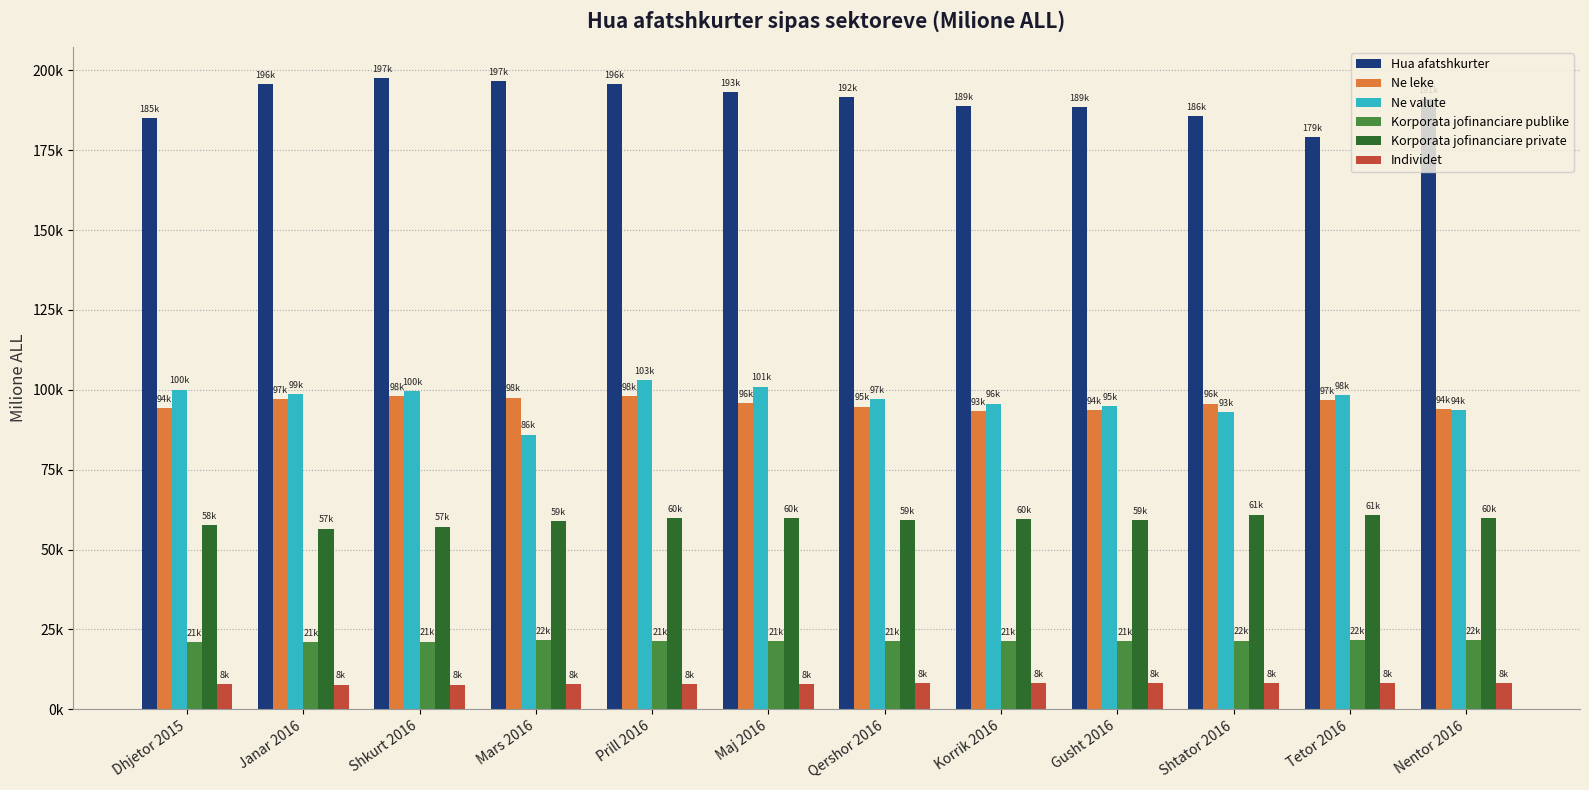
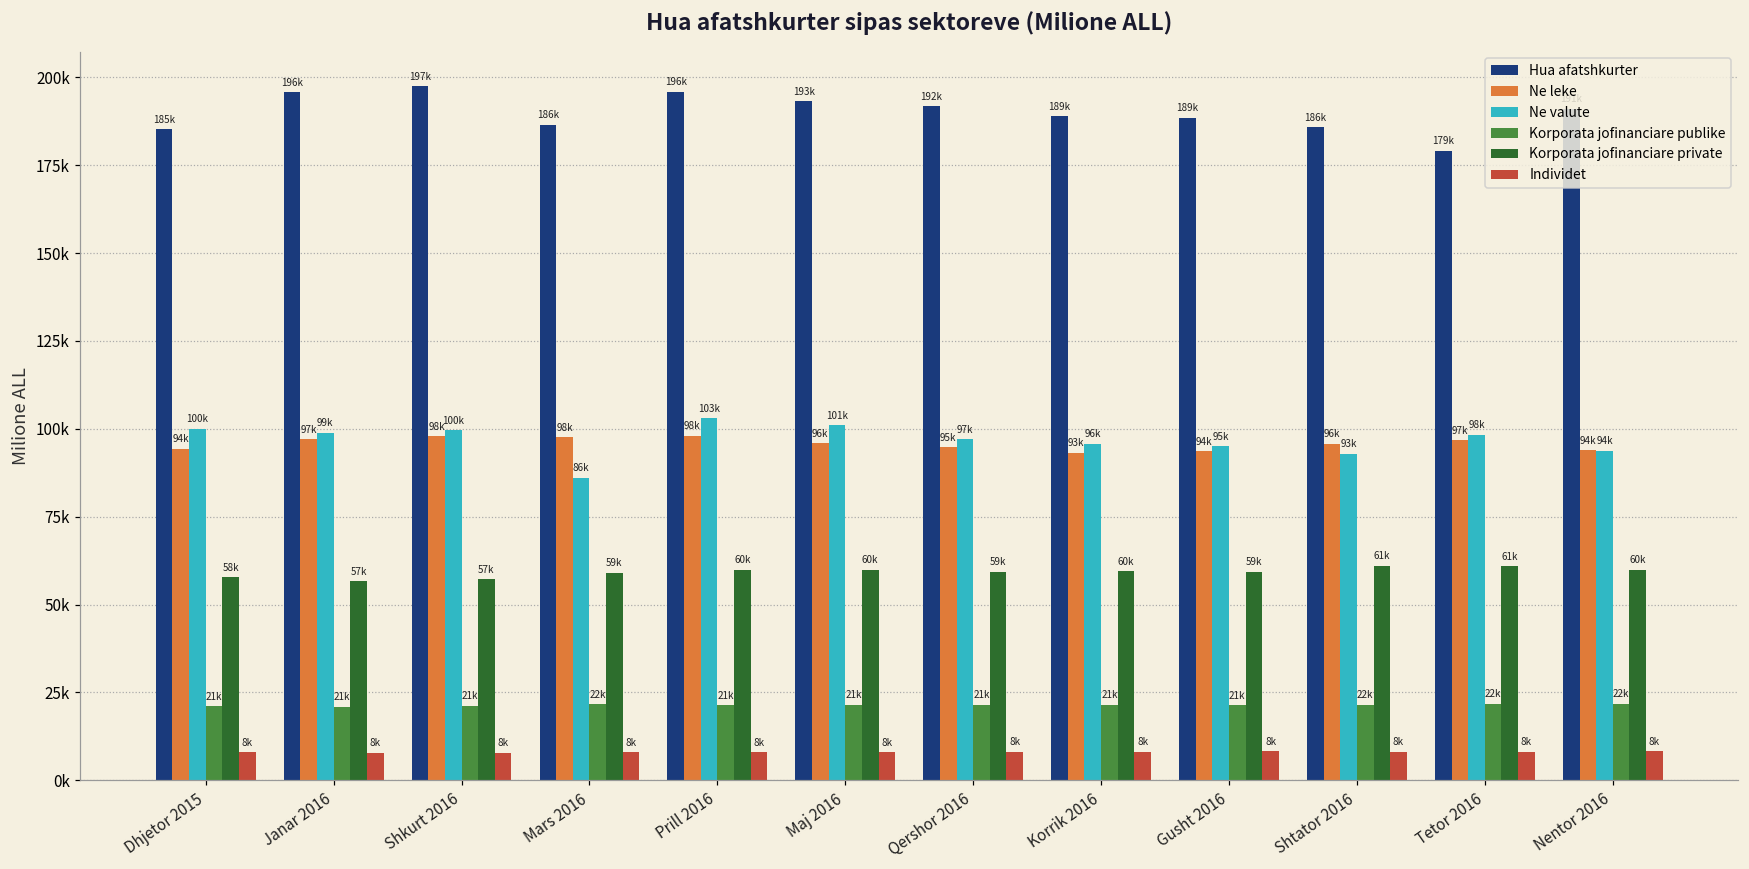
Hua afatshkurter, Mars 2016: 197k -> 186k
